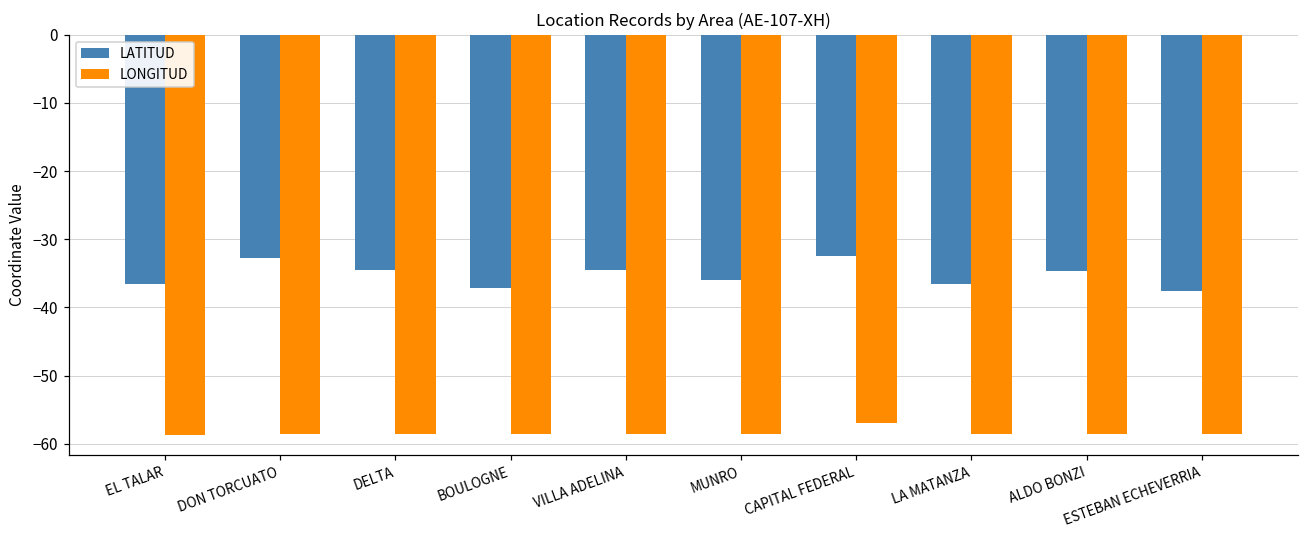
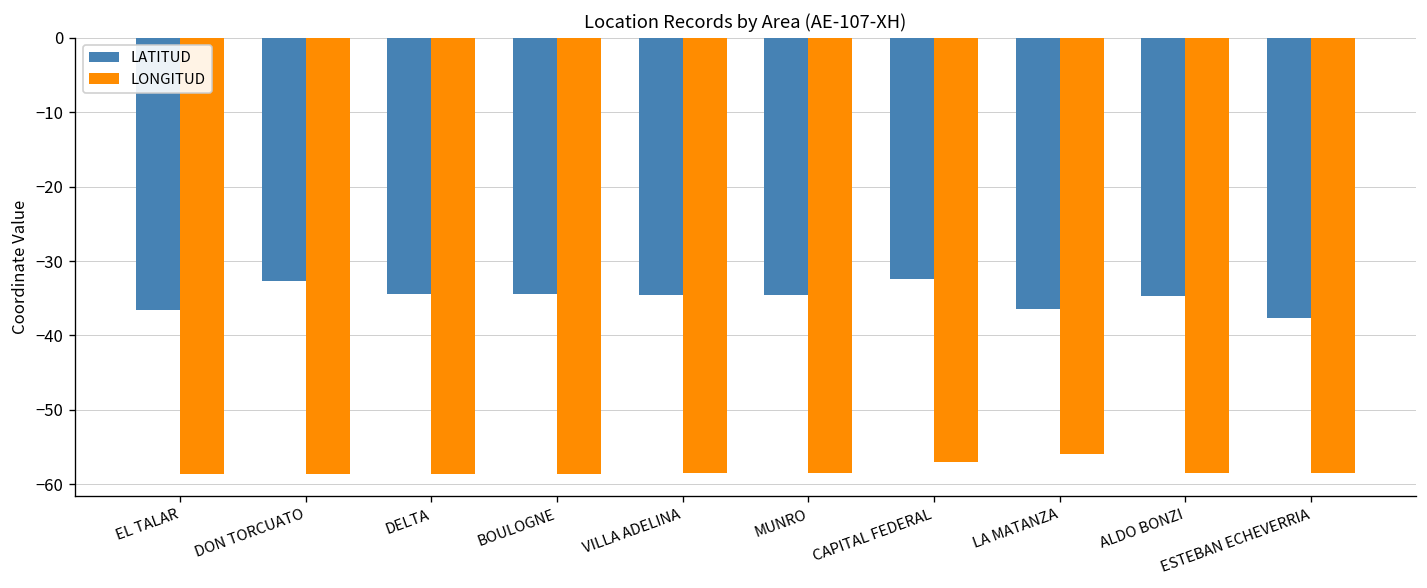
LATITUD, BOULOGNE: -37 -> -34
LATITUD, MUNRO: -36 -> -35
LONGITUD, LA MATANZA: -58 -> -56
